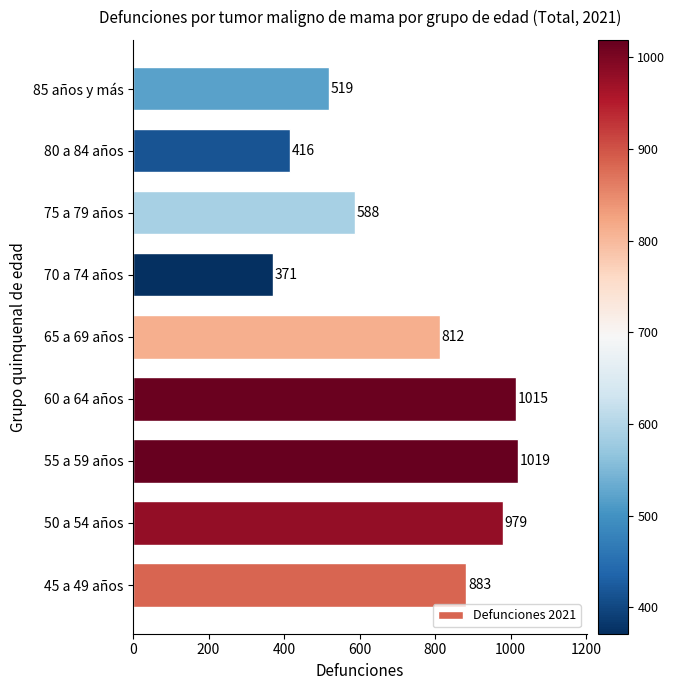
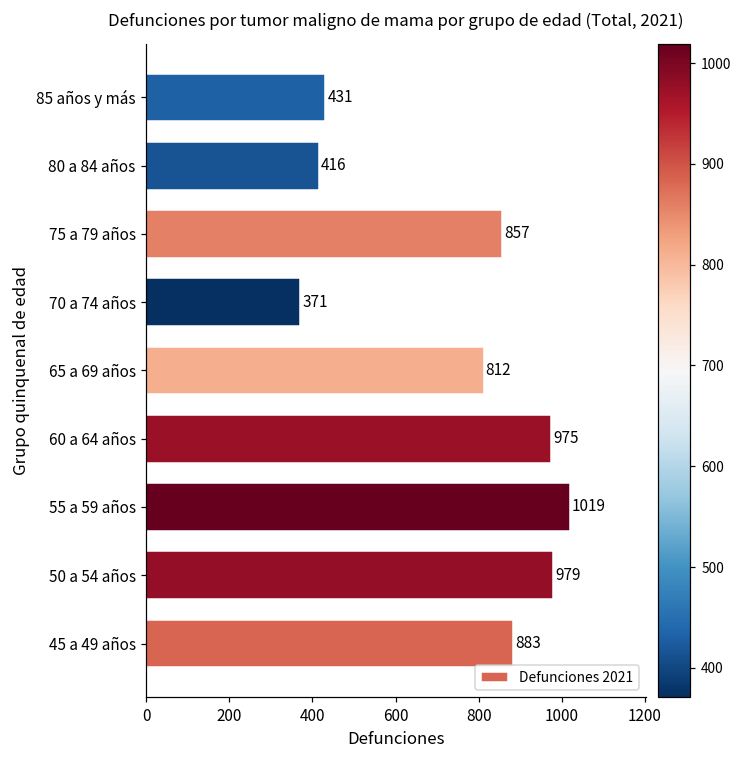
85 años y más: 519 -> 431
75 a 79 años: 588 -> 857
60 a 64 años: 1015 -> 975
